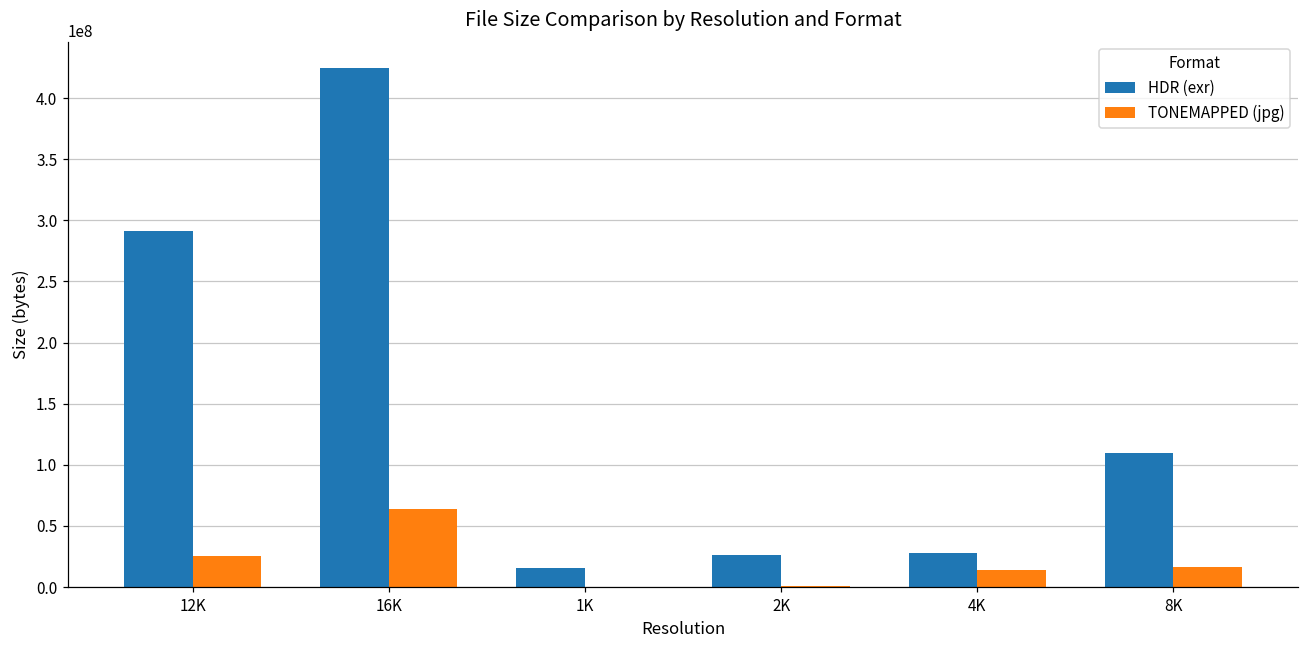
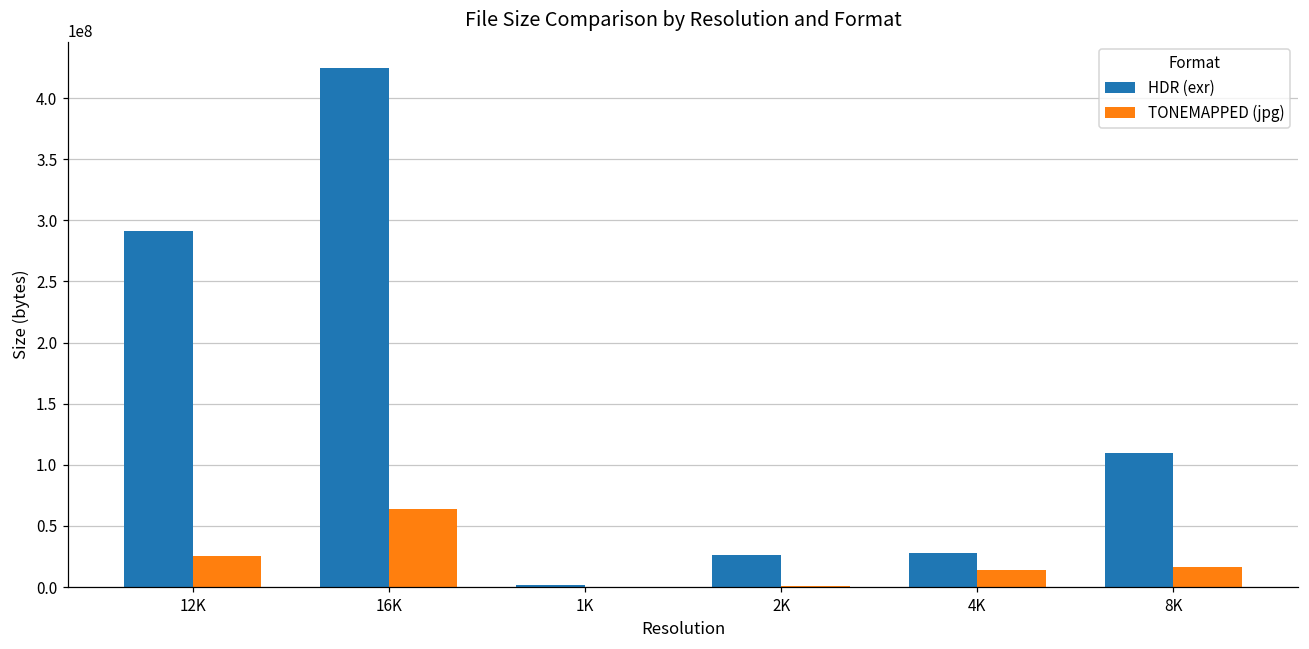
HDR (exr), 1K: 16000000 -> 2000000
